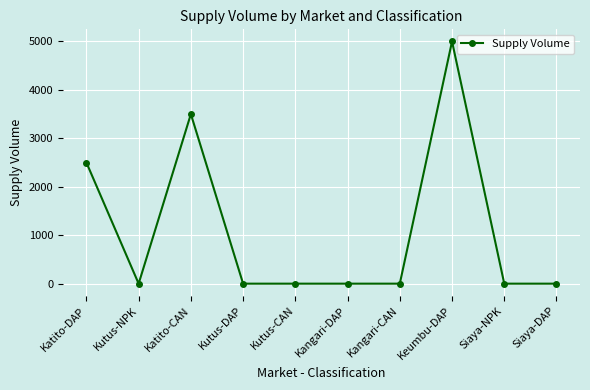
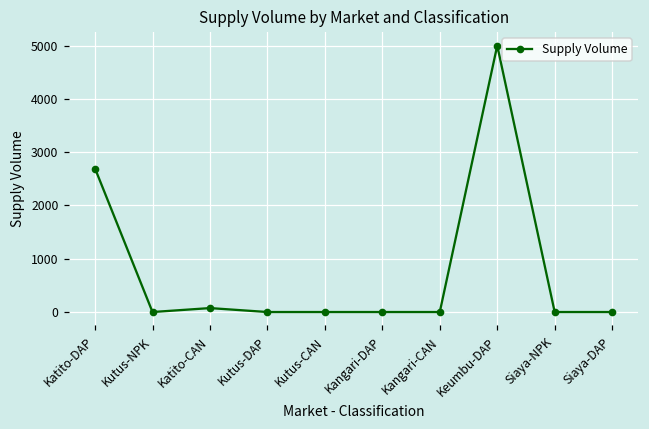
Katito-DAP: 2500 -> 2700
Katito-CAN: 3500 -> 100
